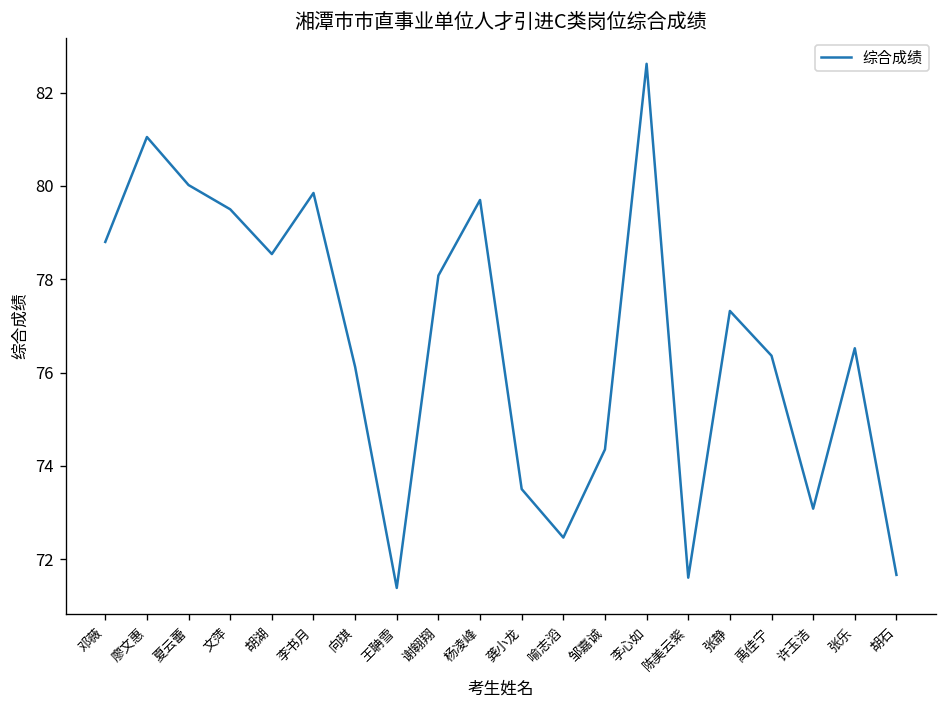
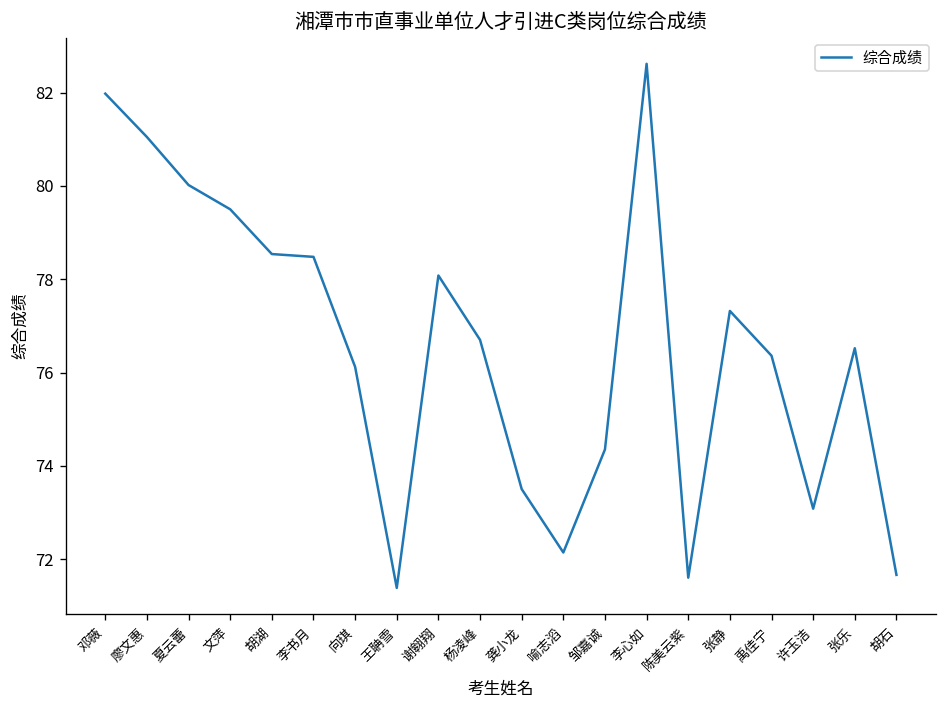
邓薇: 78.8 -> 82.0
李书月: 79.9 -> 78.5
杨凌峰: 79.7 -> 76.7
喻志滔: 72.5 -> 72.1
